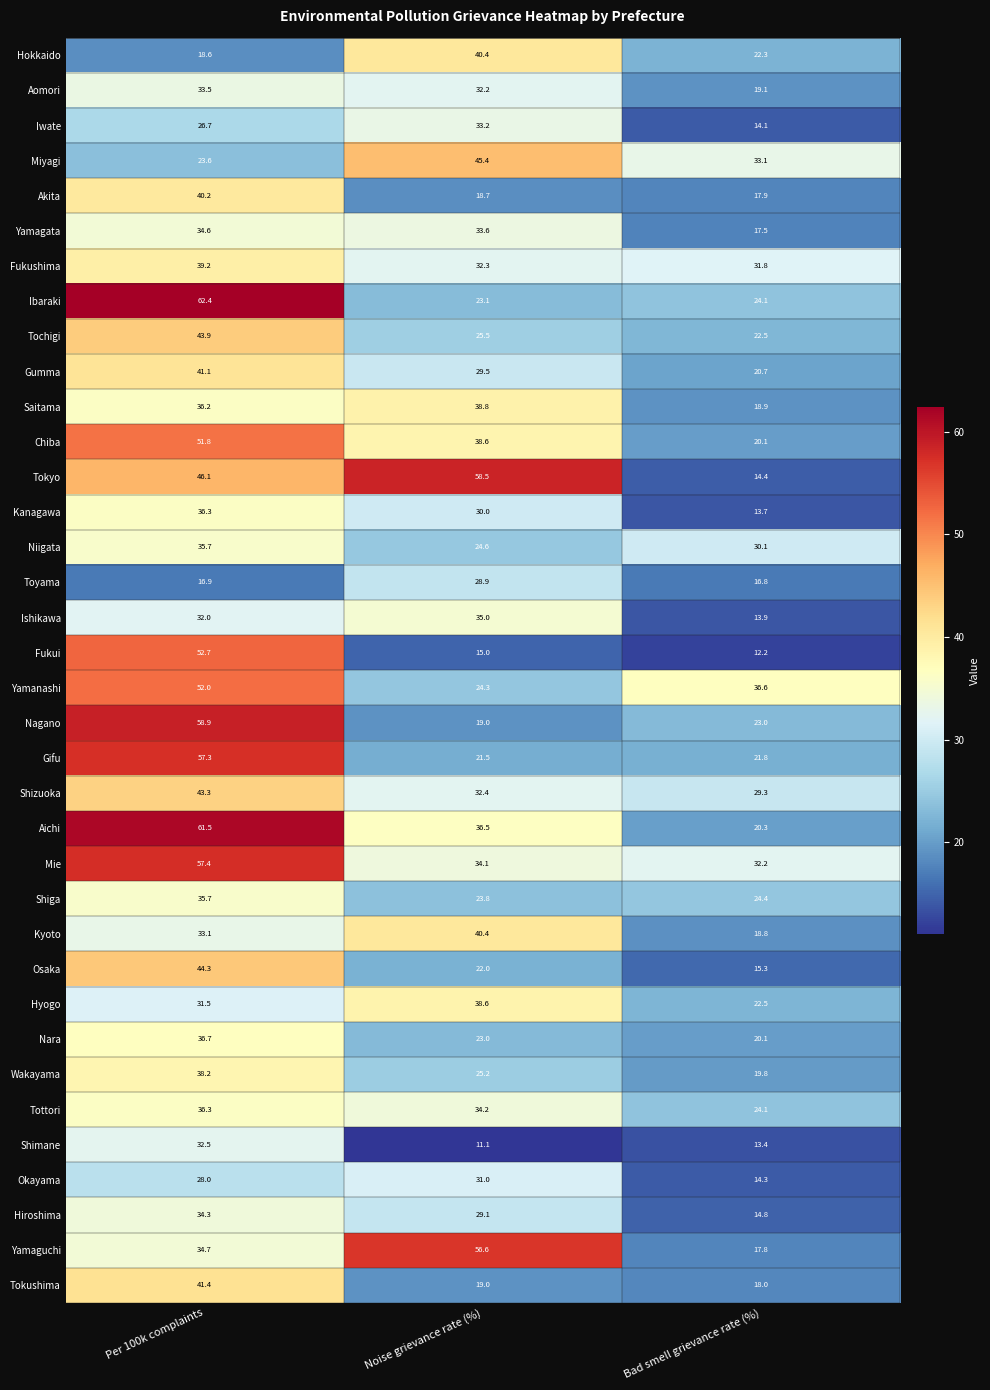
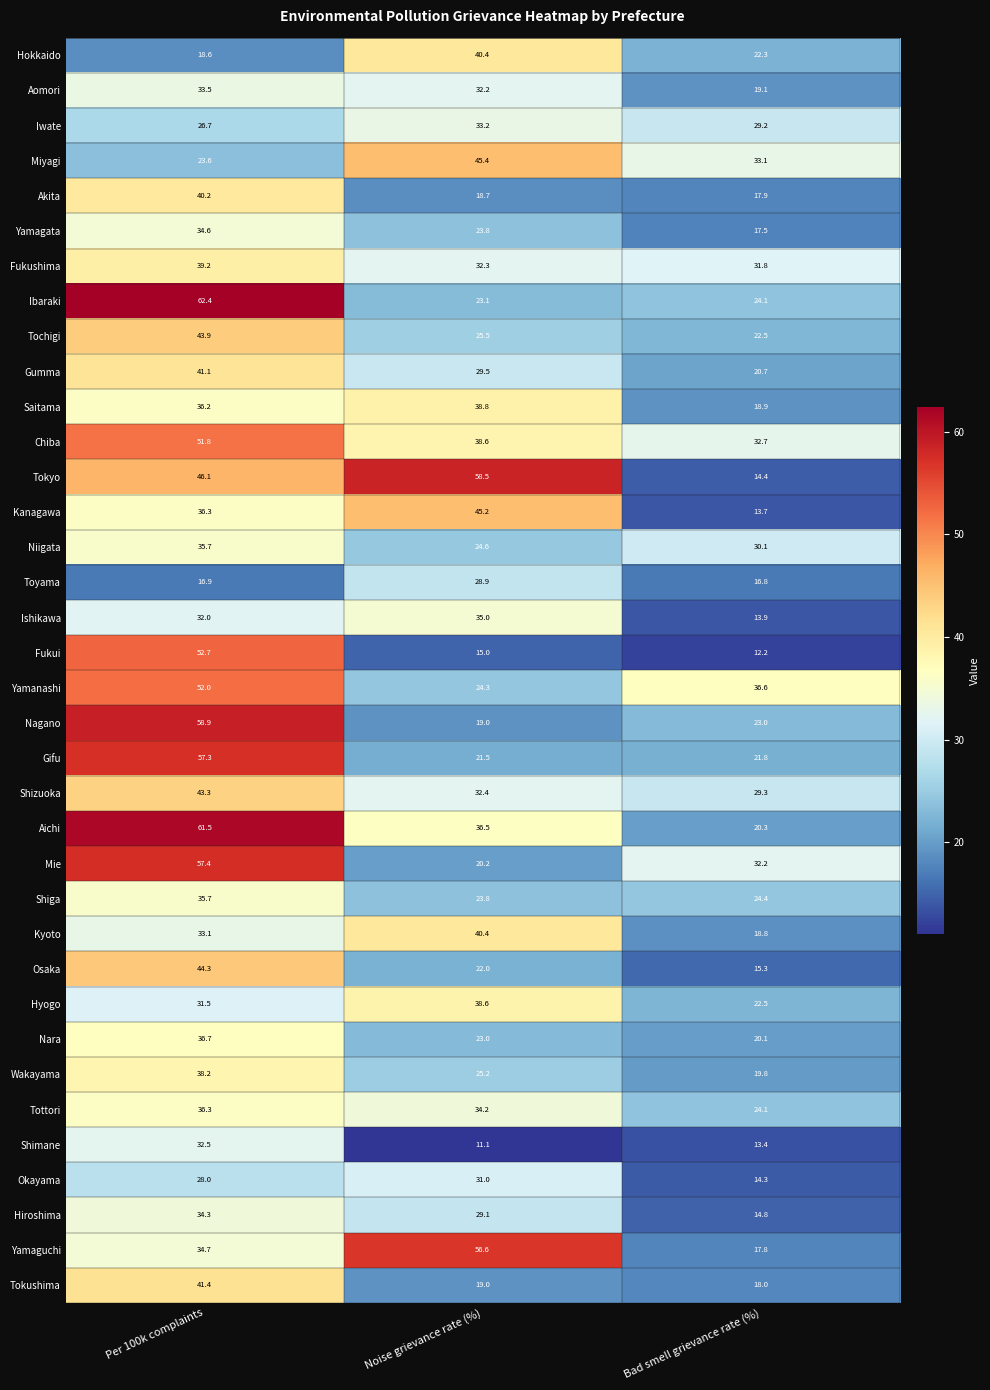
Iwate, Bad smell grievance rate (%): 14.1 -> 29.2
Yamagata, Noise grievance rate (%): 33.6 -> 23.8
Chiba, Bad smell grievance rate (%): 20.1 -> 32.7
Kanagawa, Noise grievance rate (%): 30.0 -> 45.2
Mie, Noise grievance rate (%): 34.1 -> 20.2
